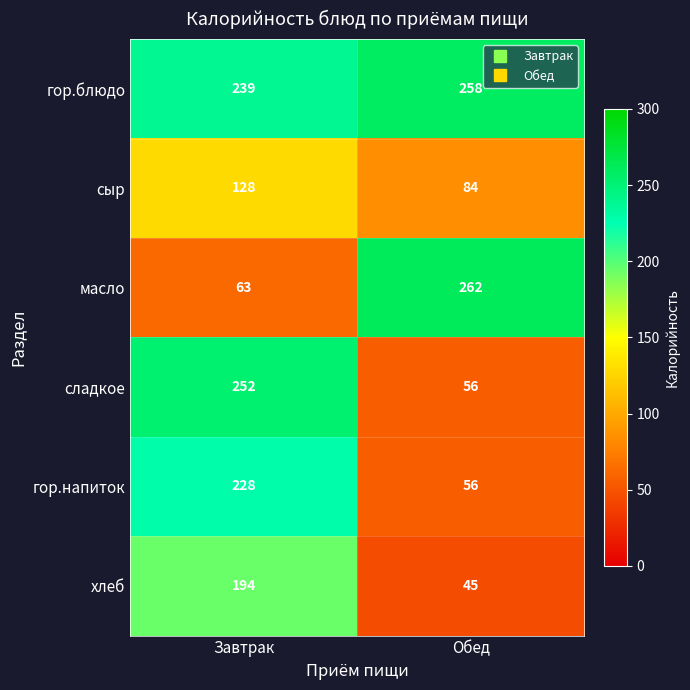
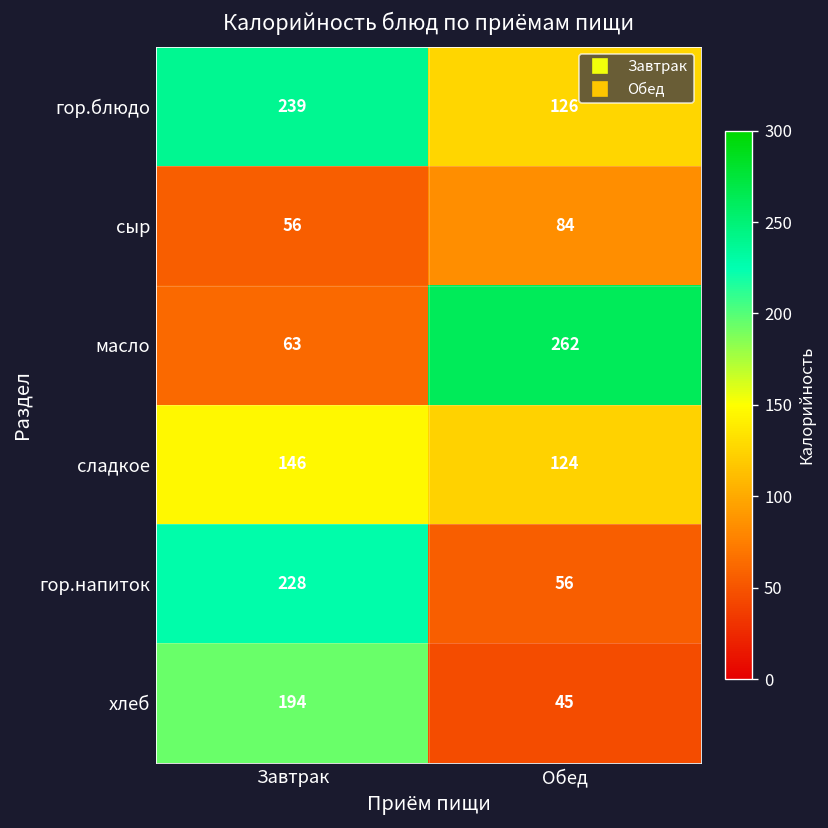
гор.блюдо, Обед: 258 -> 126
сыр, Завтрак: 128 -> 56
сладкое, Завтрак: 252 -> 146
сладкое, Обед: 56 -> 124
